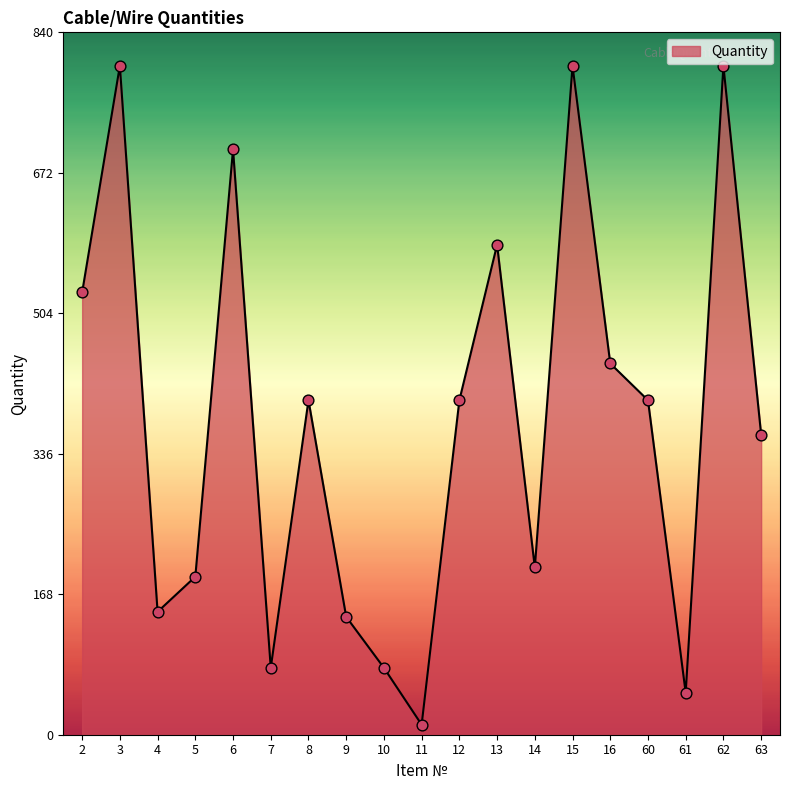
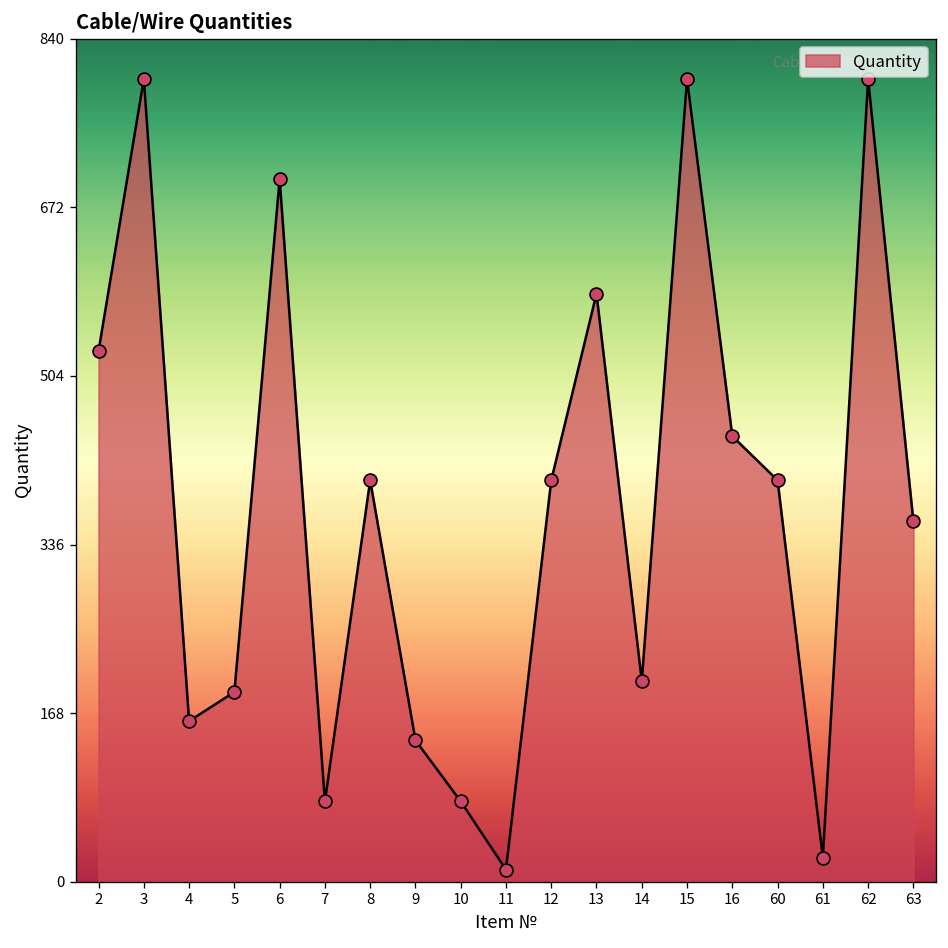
4: 150 -> 160
61: 50 -> 20
